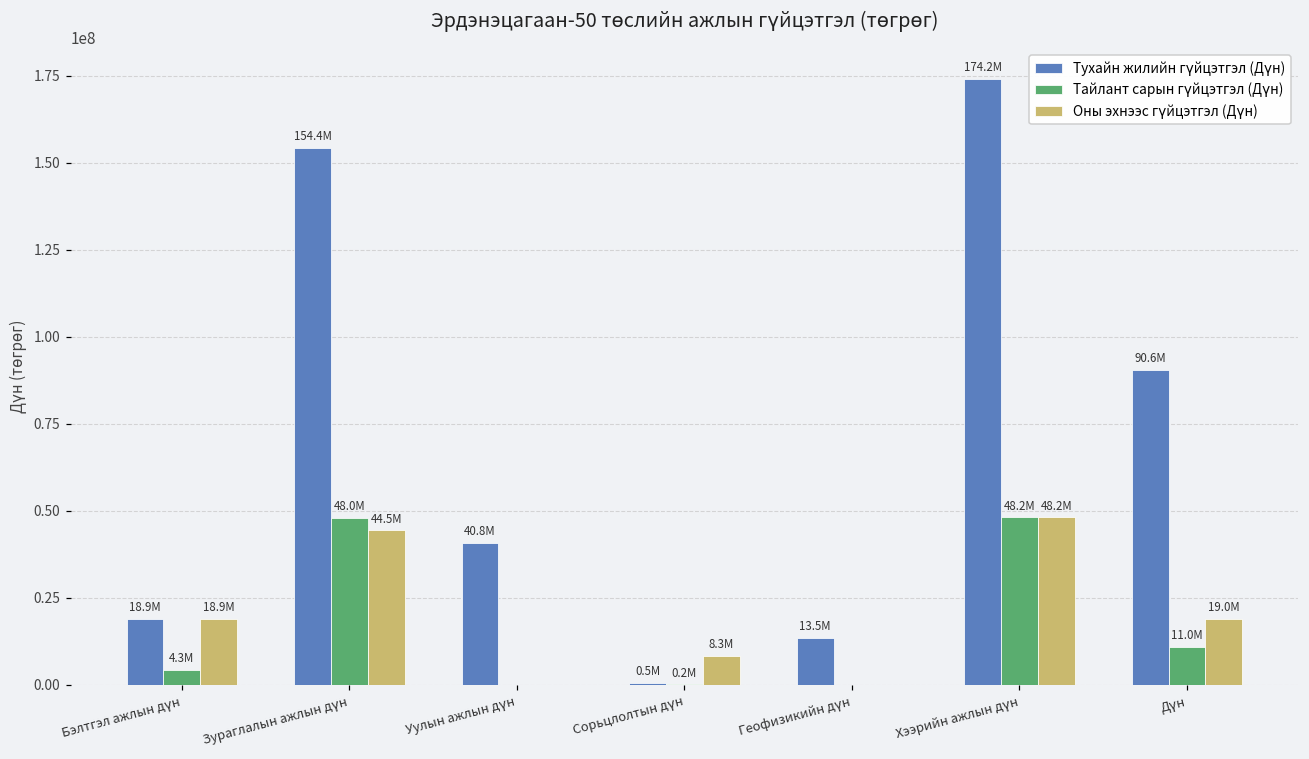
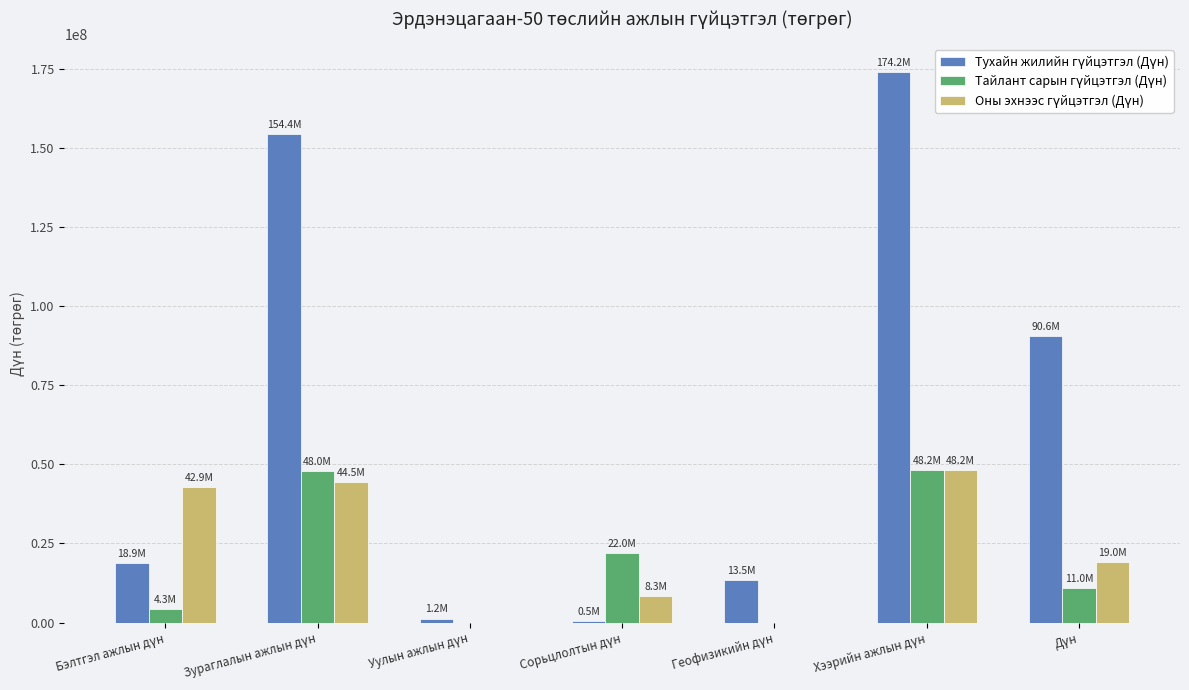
Оны эхнээс гүйцэтгэл (Дүн), Бэлтгэл ажлын дүн: 18.9M -> 42.9M
Тухайн жилийн гүйцэтгэл (Дүн), Уулын ажлын дүн: 40.8M -> 1.2M
Тайлант сарын гүйцэтгэл (Дүн), Сорьцлолтын дүн: 0.2M -> 22.0M
